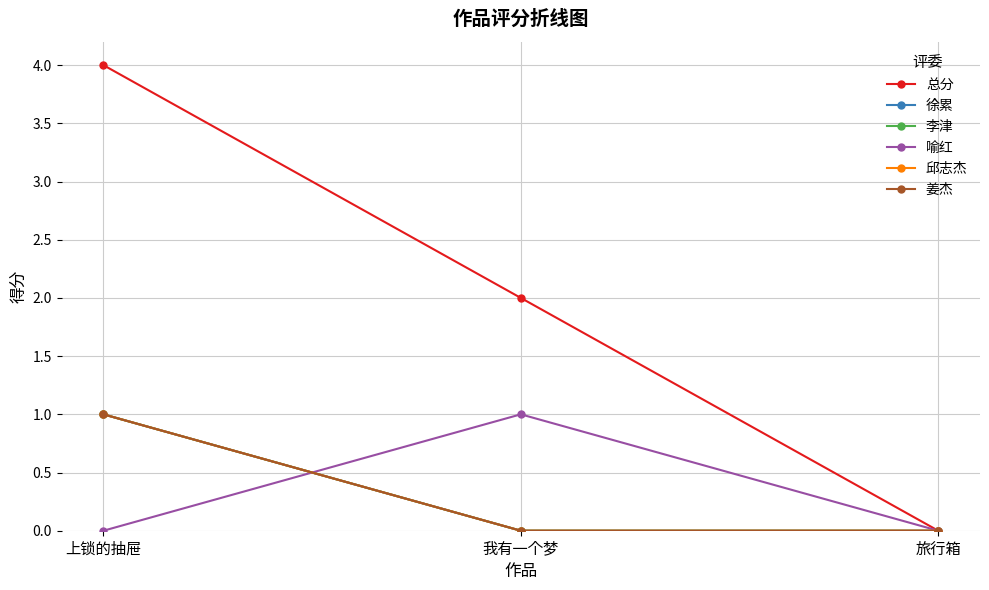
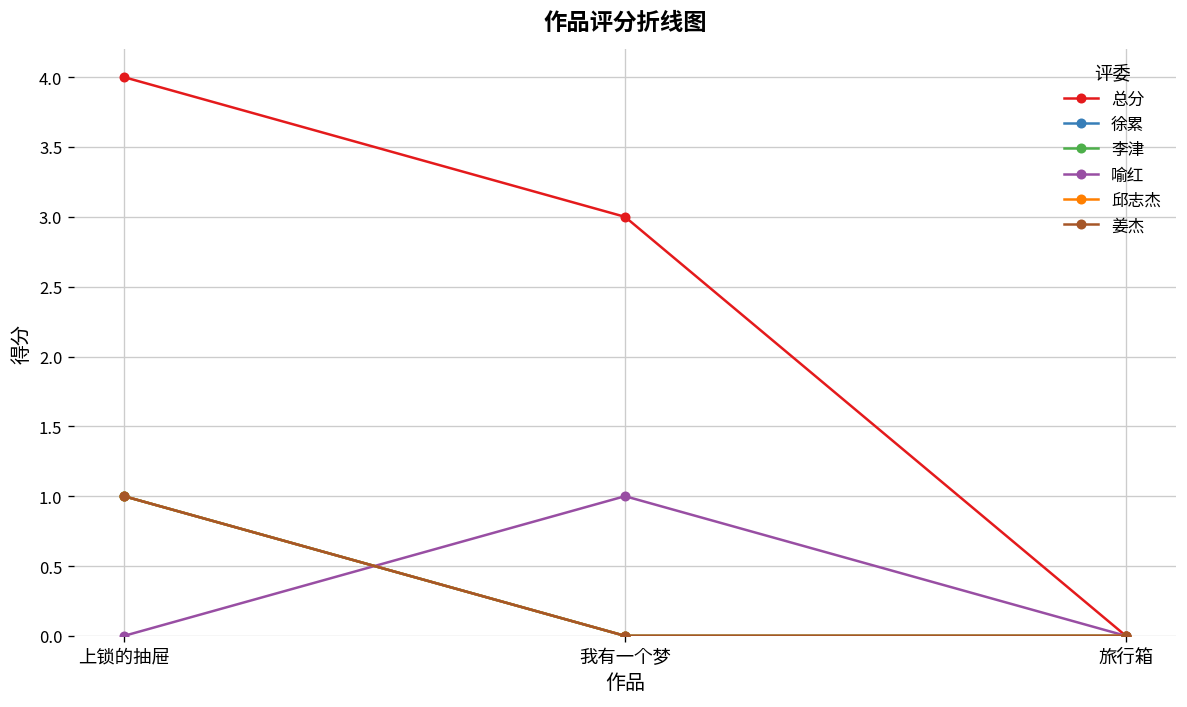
总分, 我有一个梦: 2 -> 3
